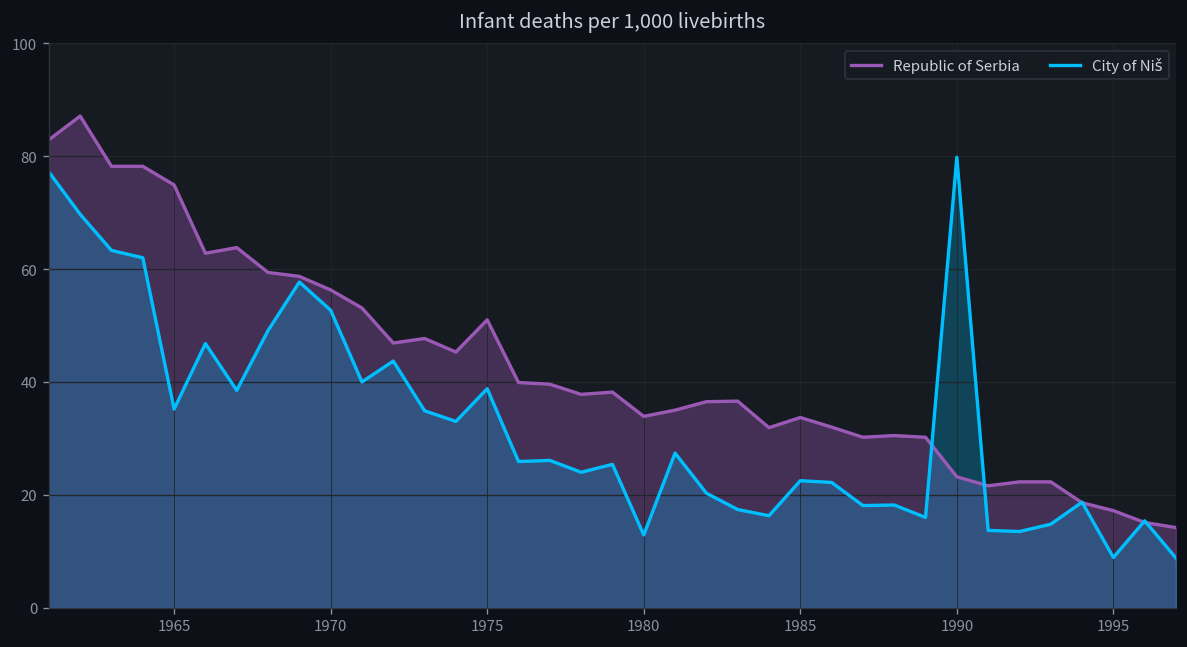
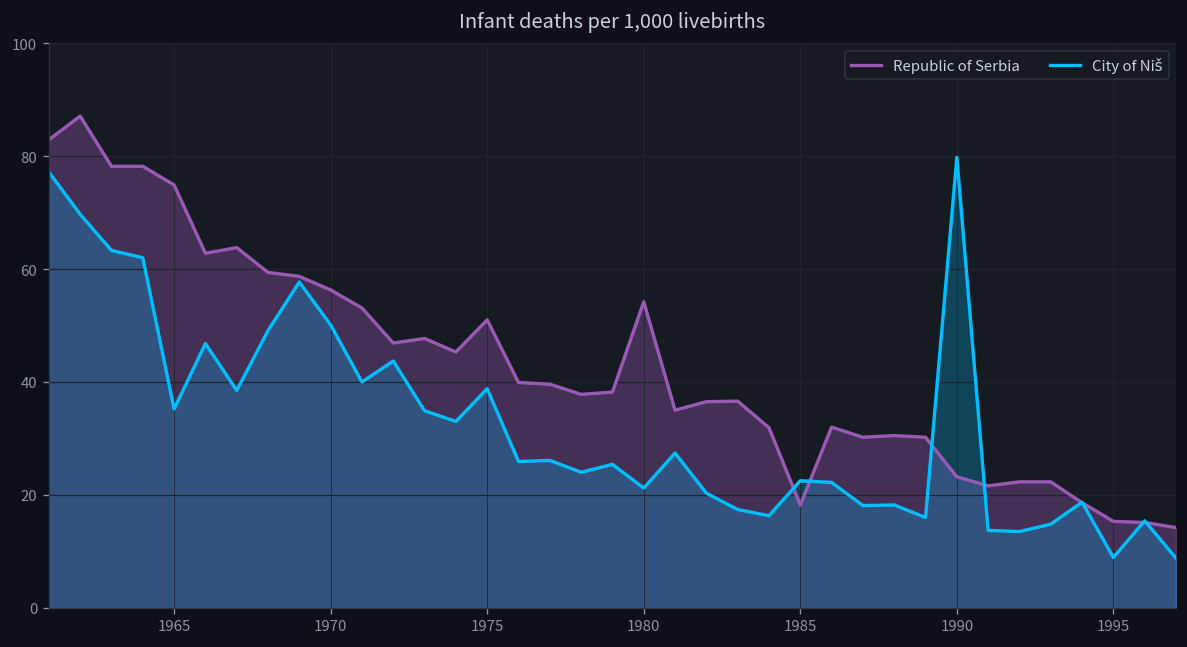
City of Niš, 1970: 53 -> 50
Republic of Serbia, 1980: 34 -> 54
City of Niš, 1980: 13 -> 21
Republic of Serbia, 1985: 34 -> 18
Republic of Serbia, 1995: 17 -> 15
